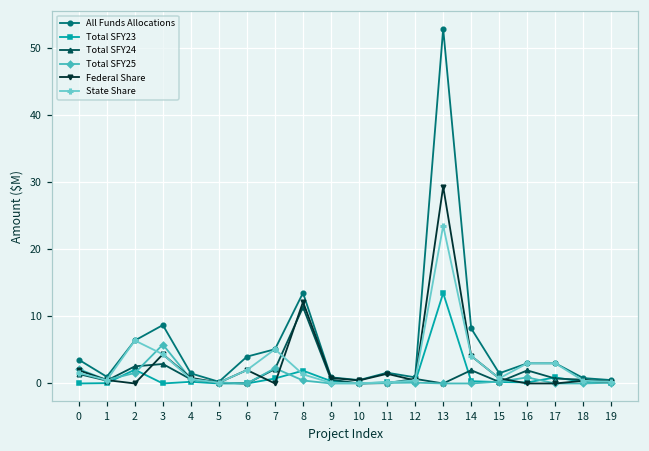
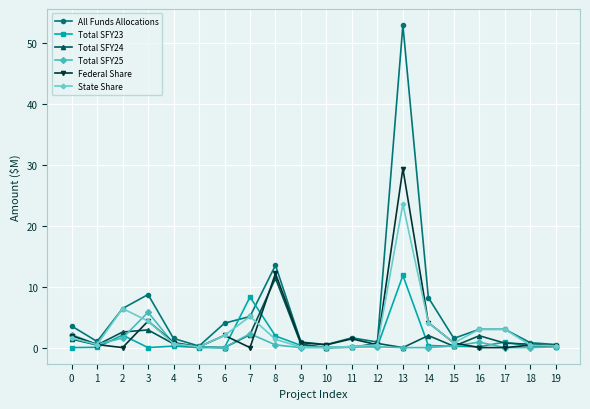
Total SFY23, 7: 1 -> 8
Total SFY23, 13: 13 -> 12
